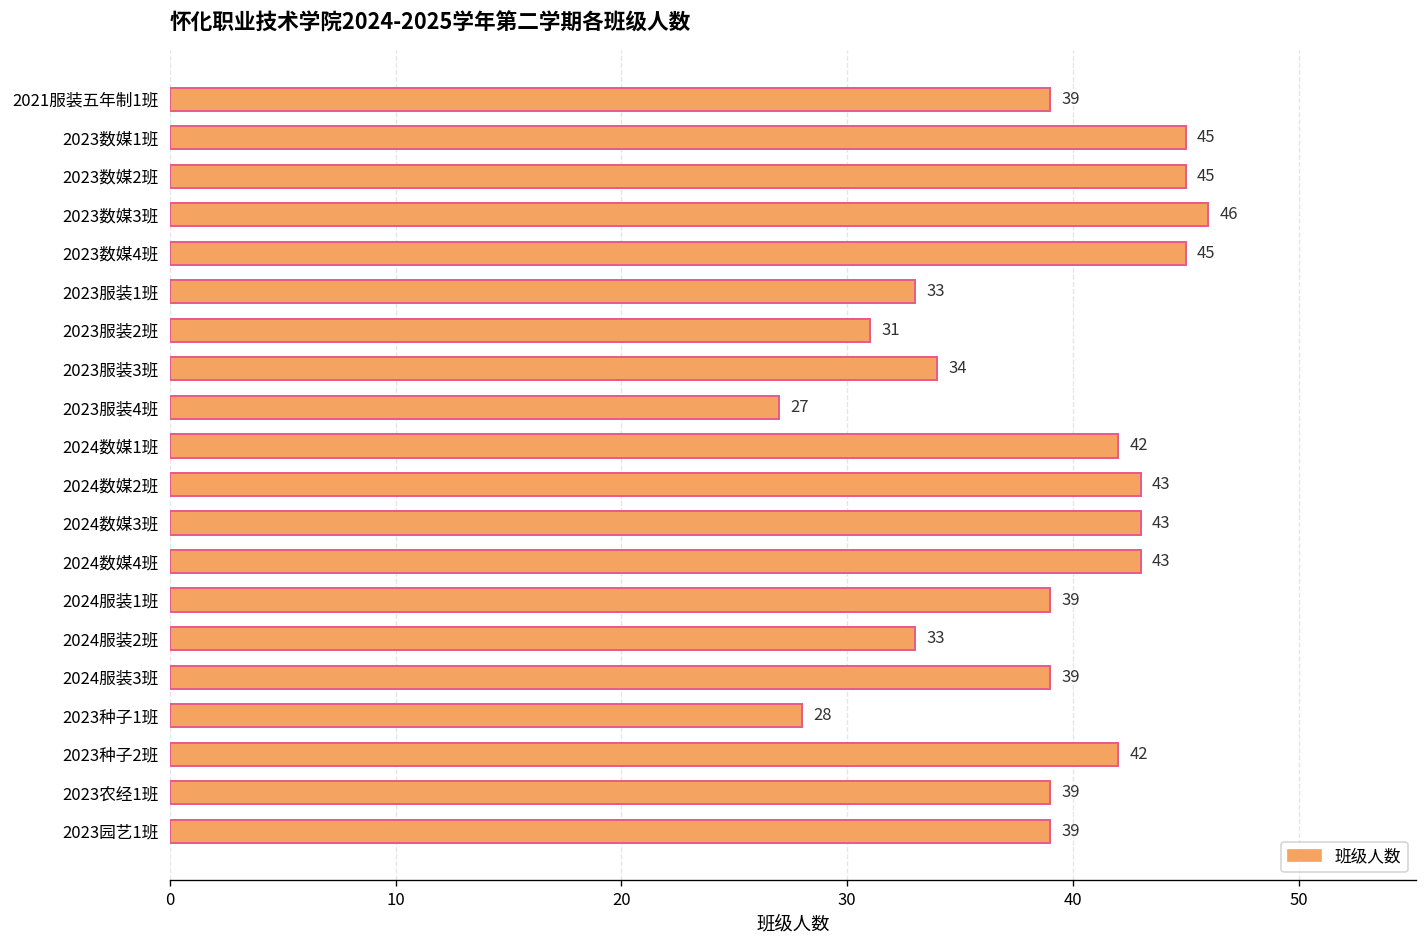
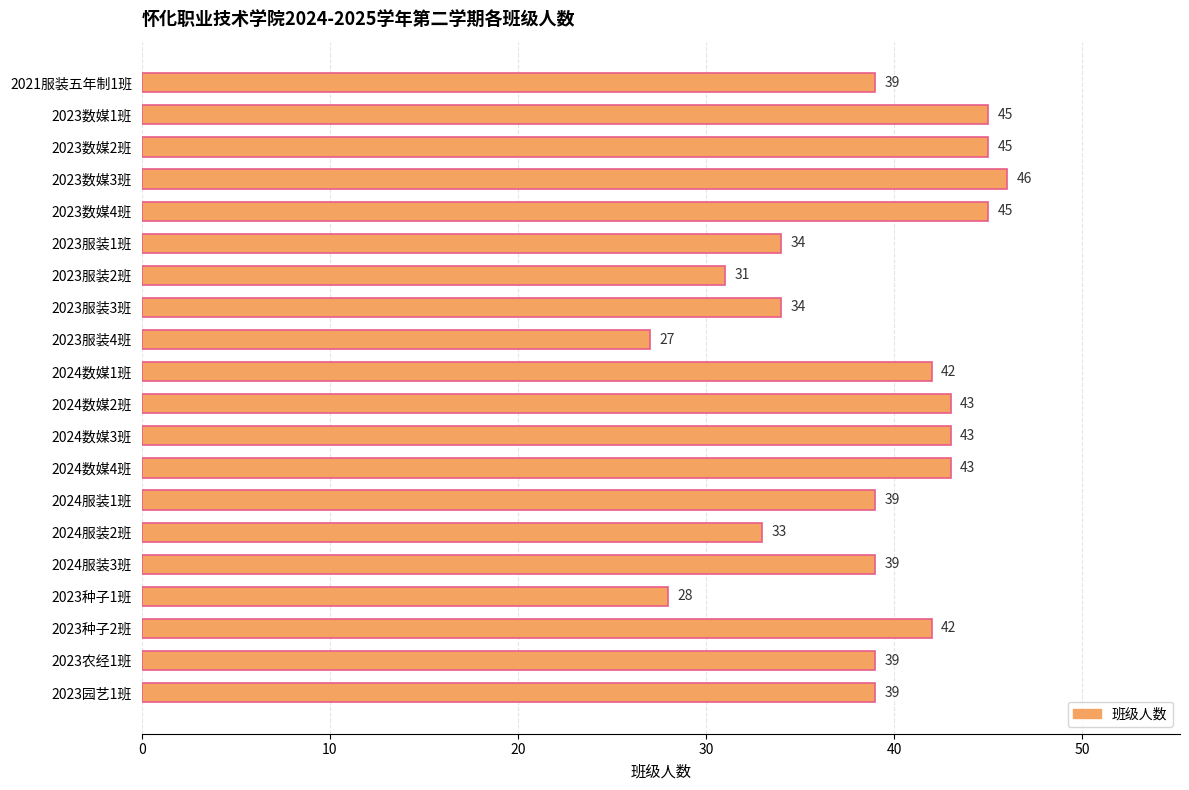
2023服装1班: 33 -> 34
